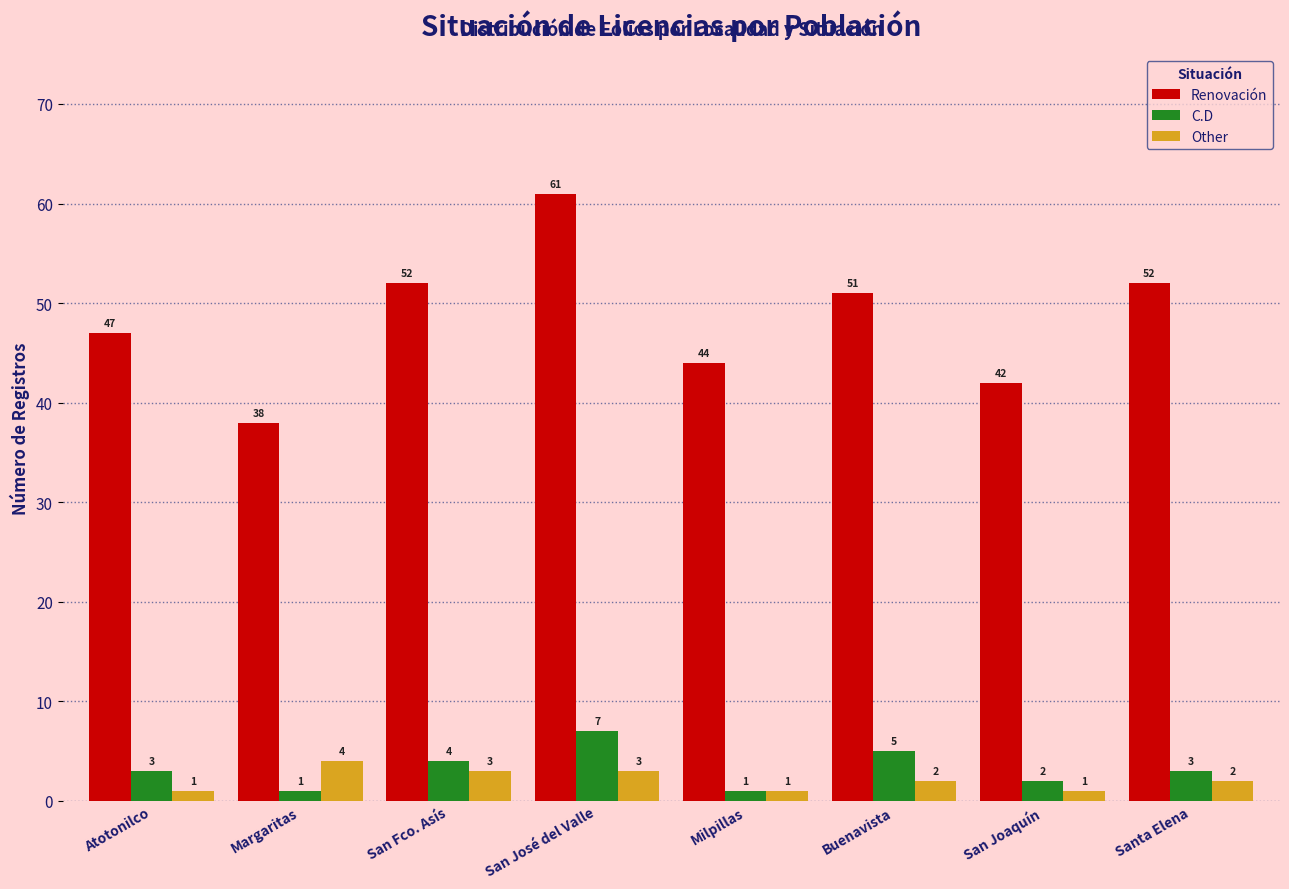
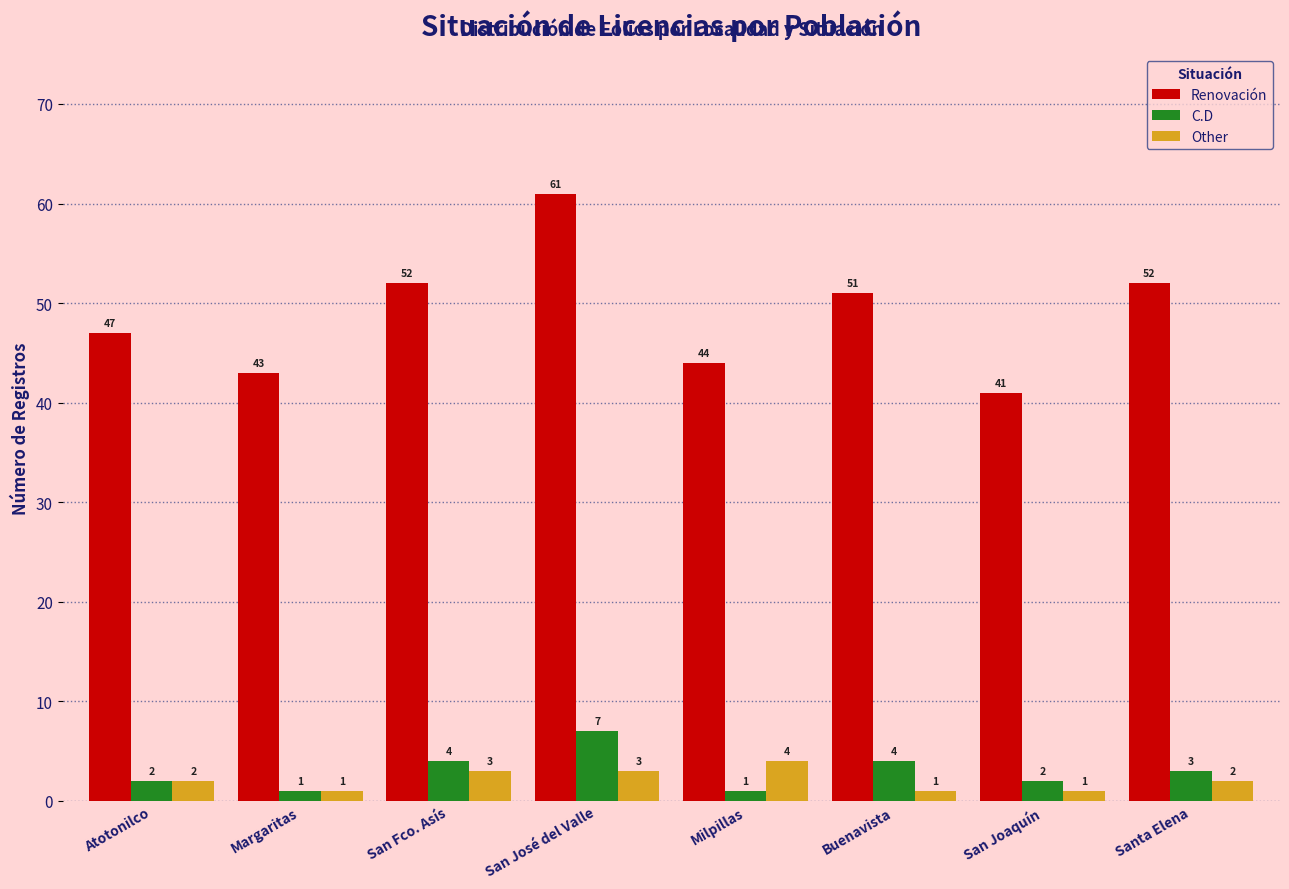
C.D, Atotonilco: 3 -> 2
Other, Atotonilco: 1 -> 2
Renovación, Margaritas: 38 -> 43
Other, Margaritas: 4 -> 1
Other, Milpillas: 1 -> 4
C.D, Buenavista: 5 -> 4
Other, Buenavista: 2 -> 1
Renovación, San Joaquín: 42 -> 41
